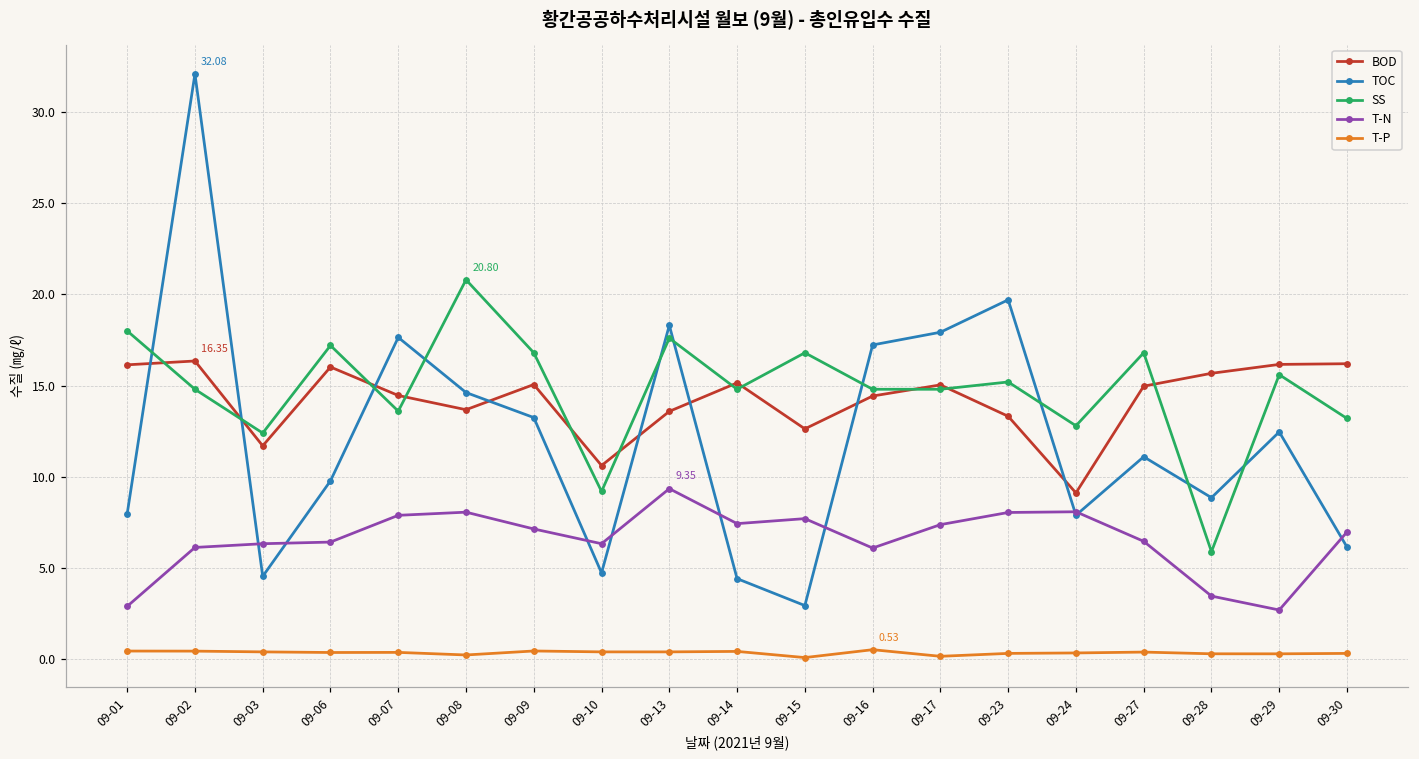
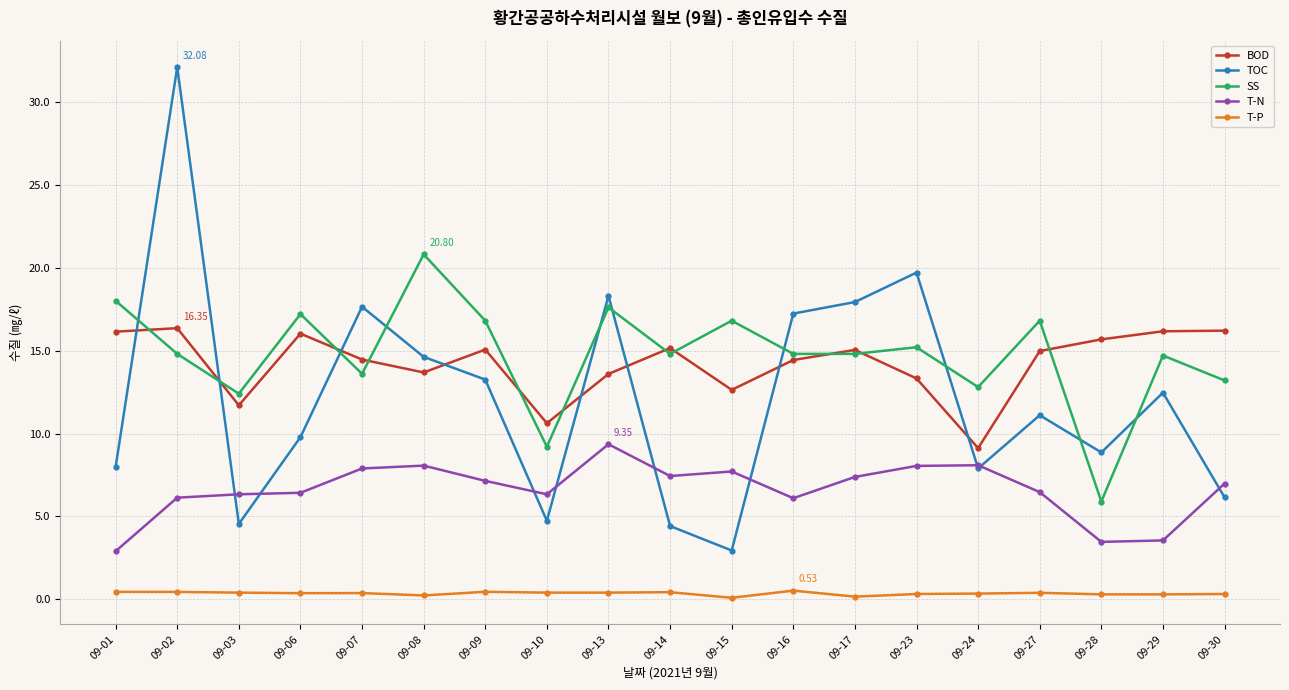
SS, 09-29: 15.6 -> 14.7
T-N, 09-29: 2.7 -> 3.6
